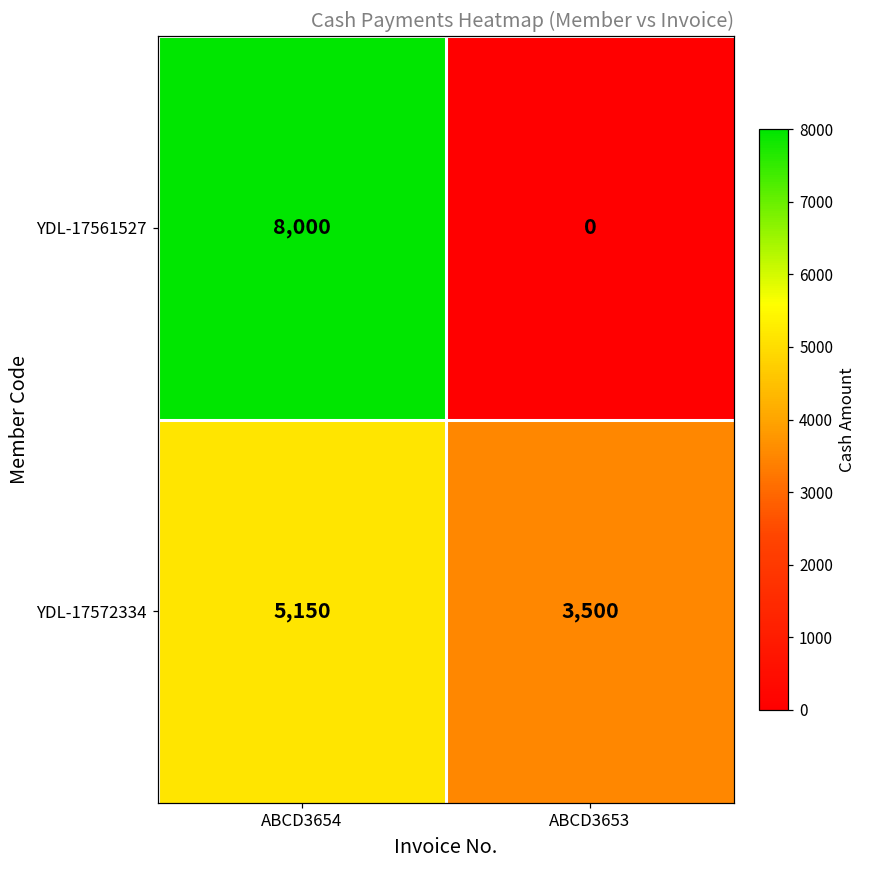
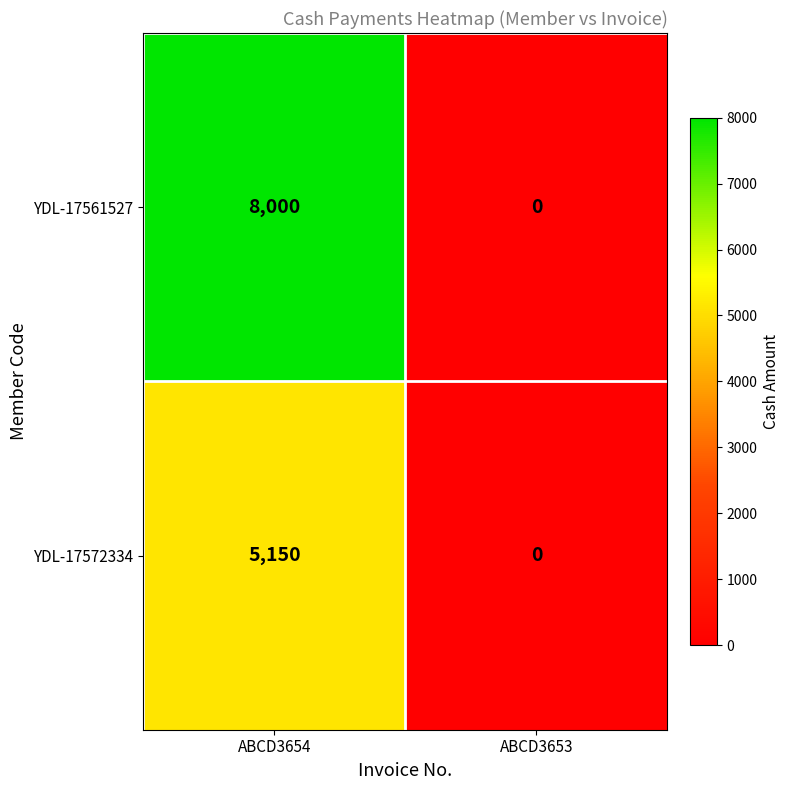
YDL-17572334, ABCD3653: 3,500 -> 0
